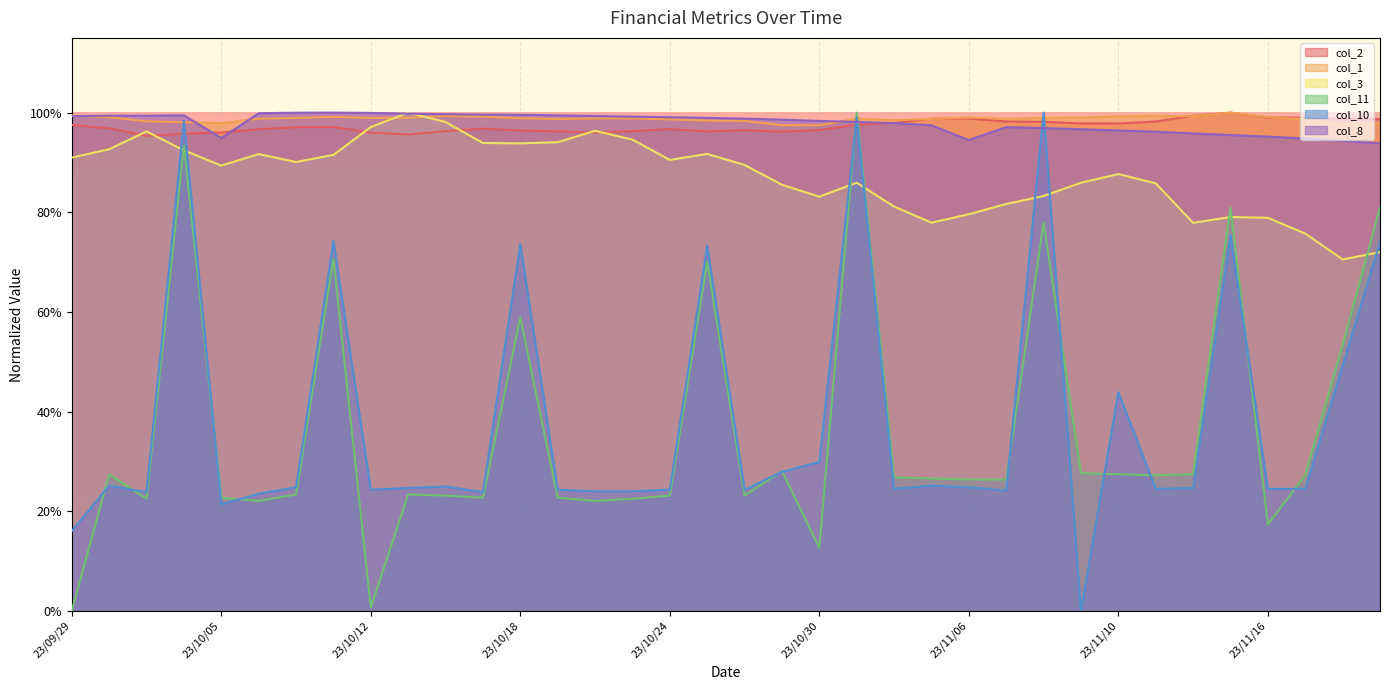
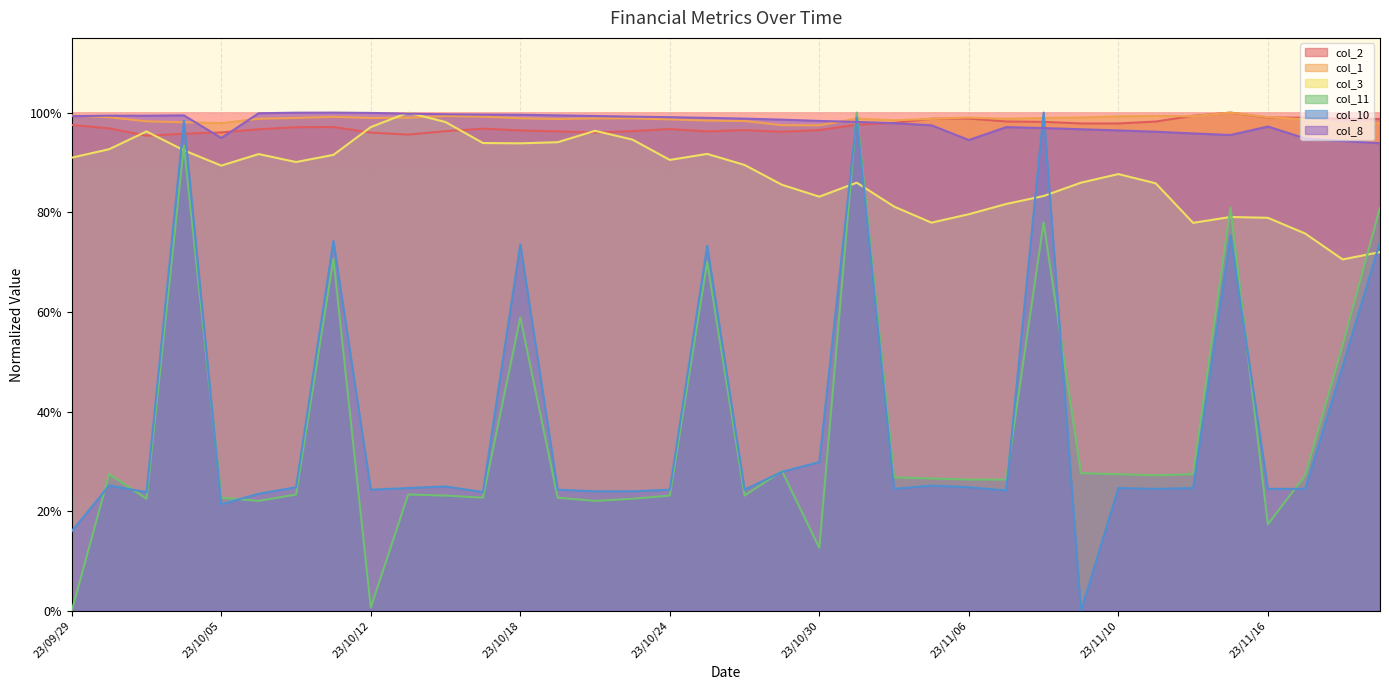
col_10, 23/11/10: 44% -> 25%
col_8, 23/11/16: 95% -> 97%
